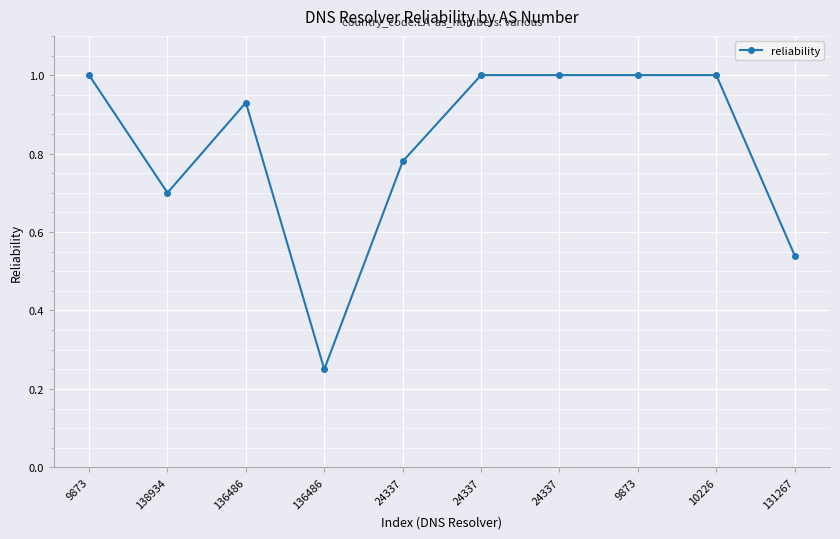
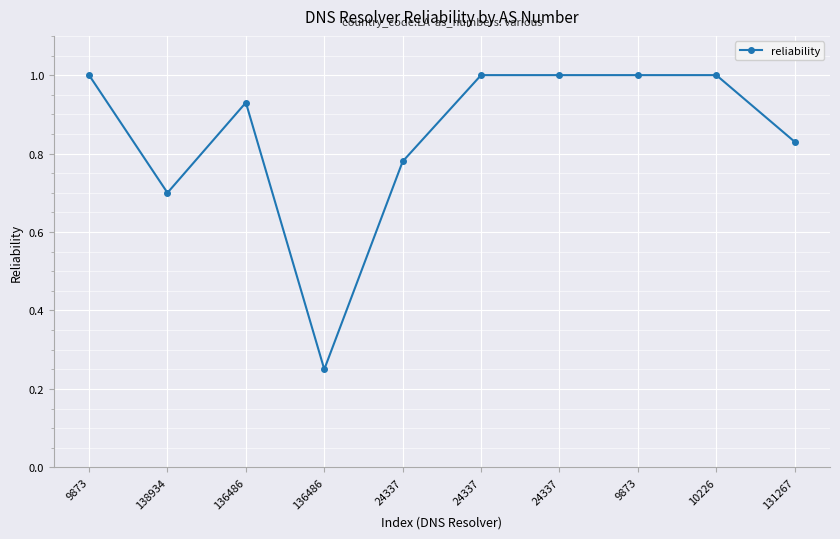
131267: 0.54 -> 0.83
